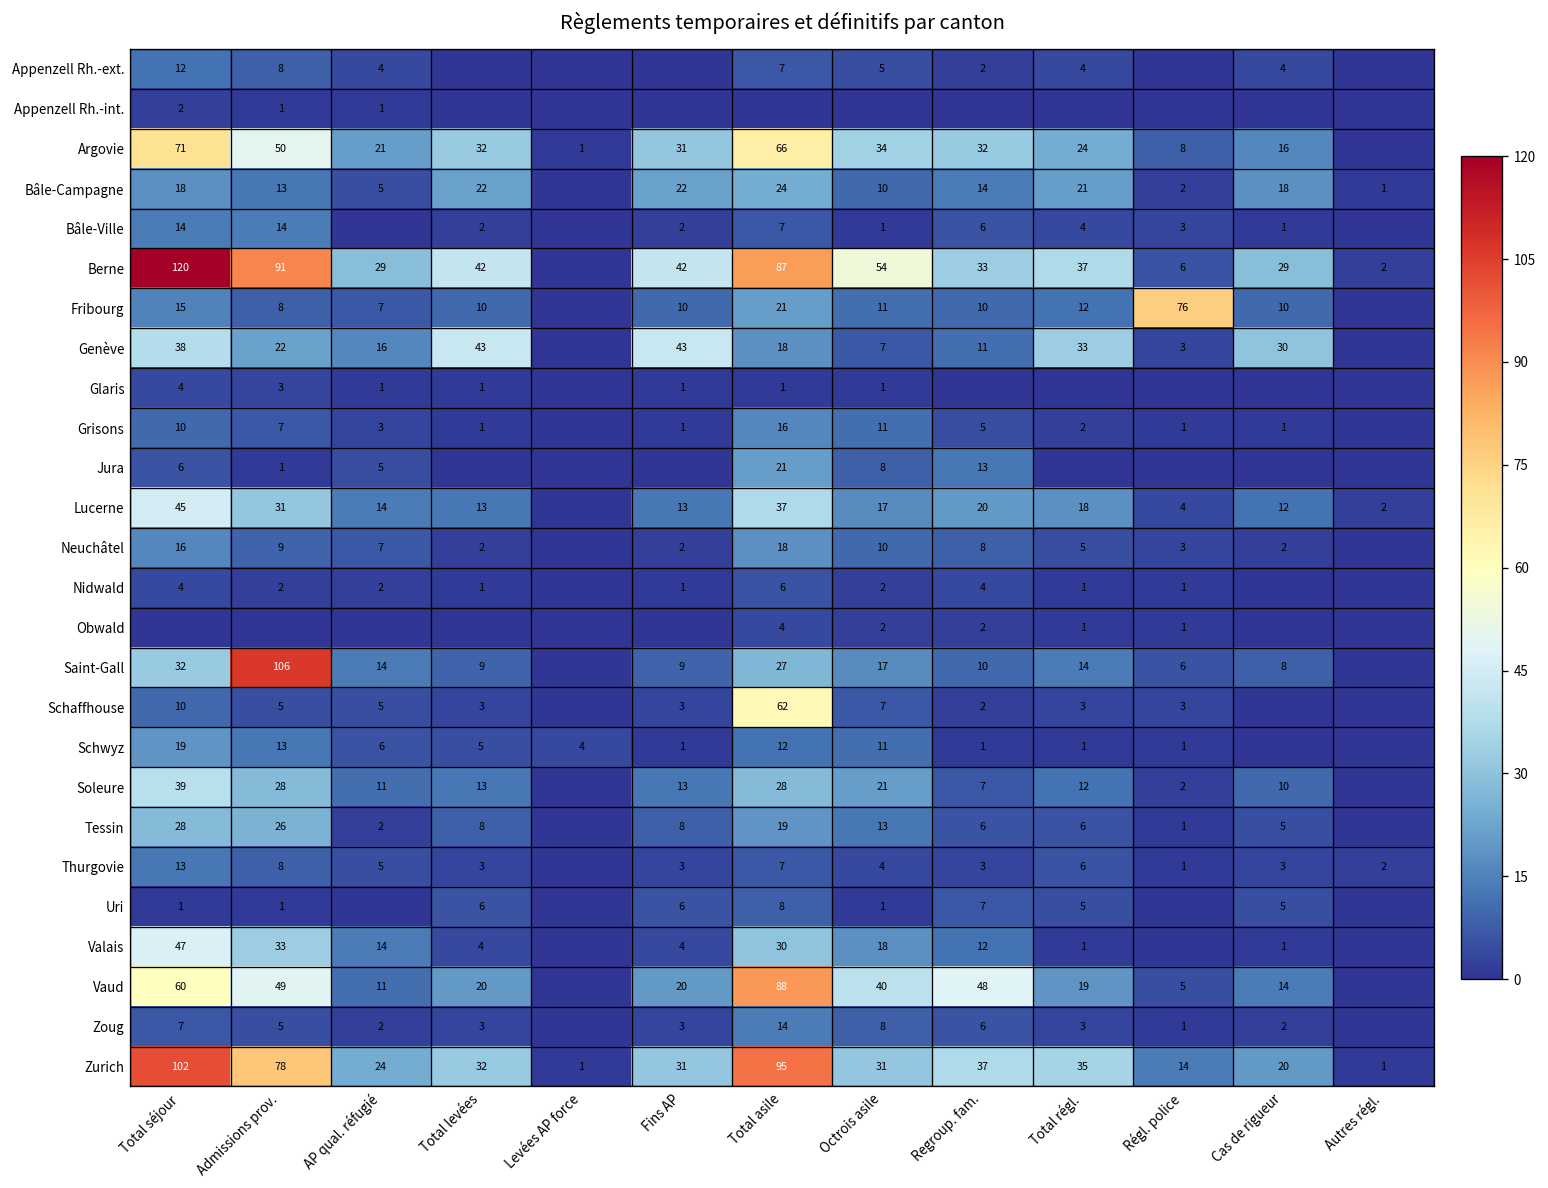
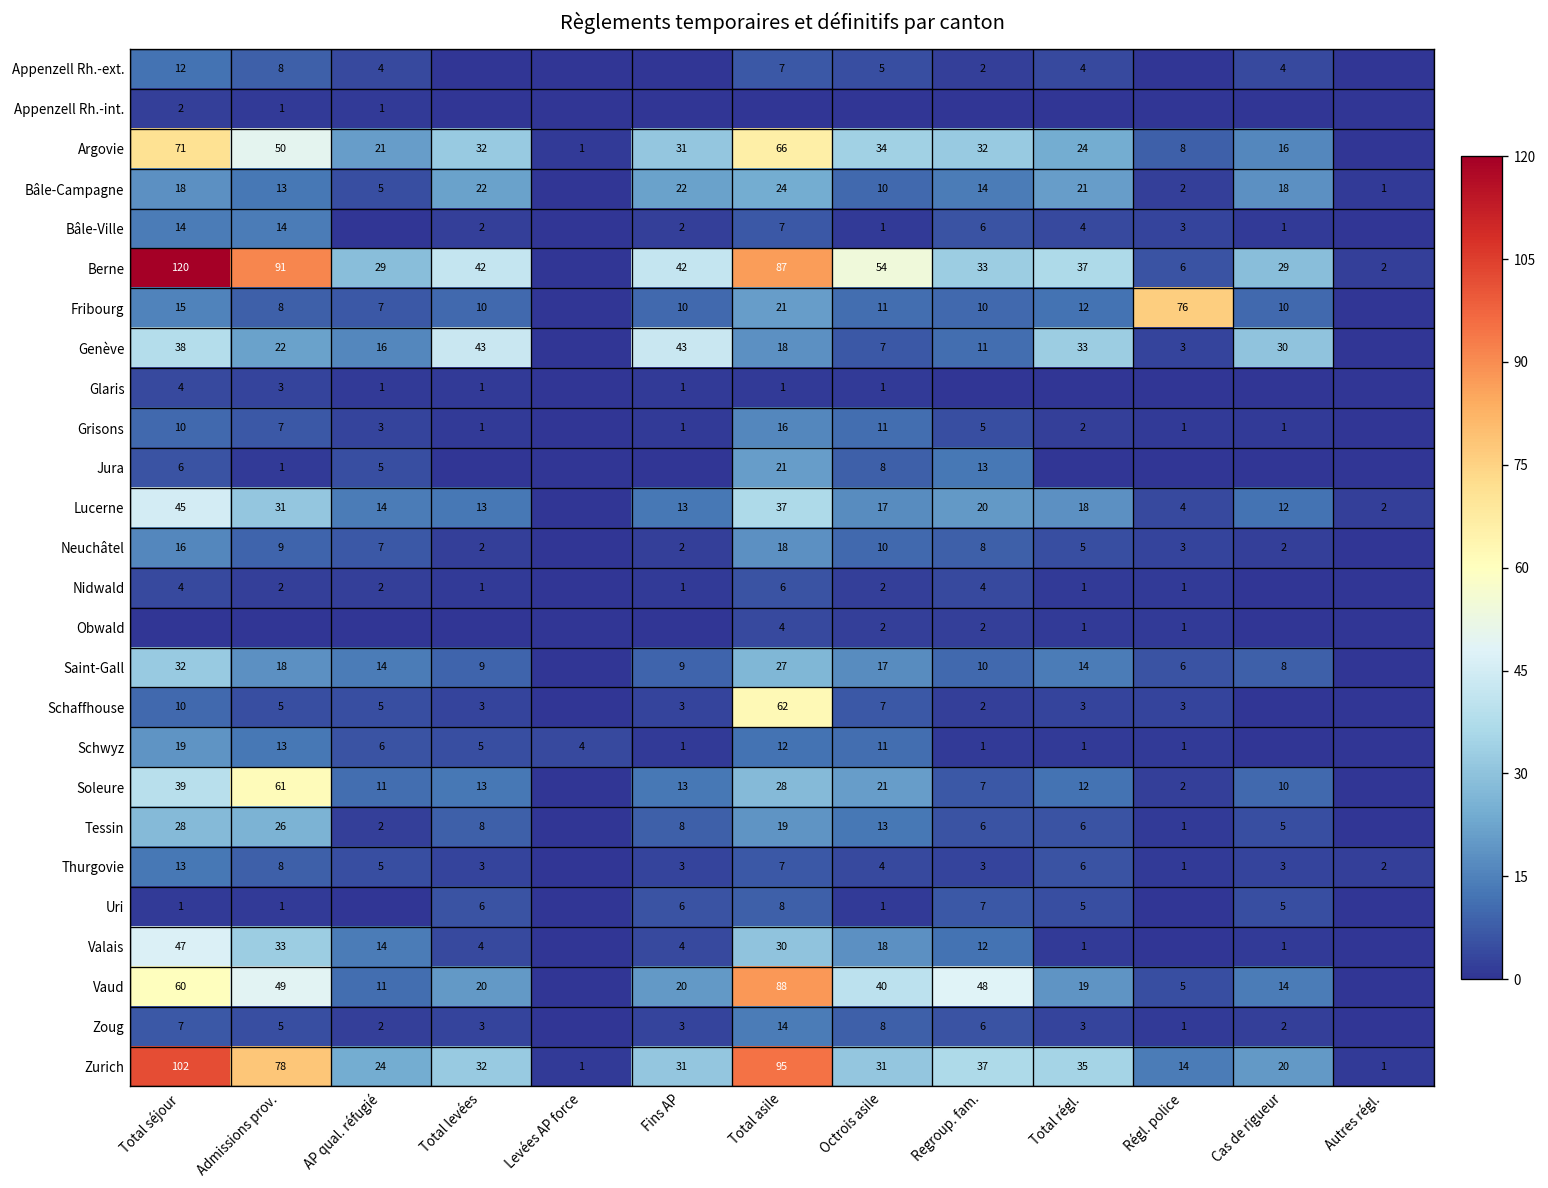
Saint-Gall, Admissions prov.: 106 -> 18
Soleure, Admissions prov.: 28 -> 61
